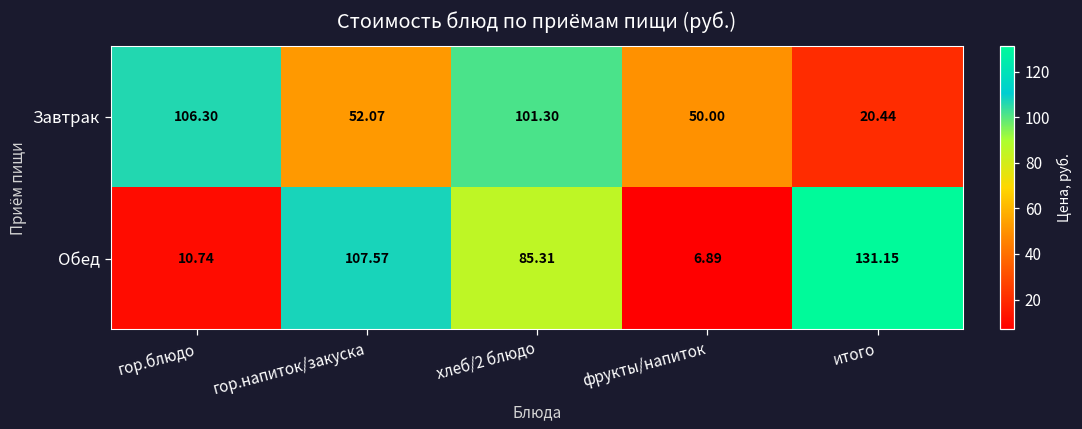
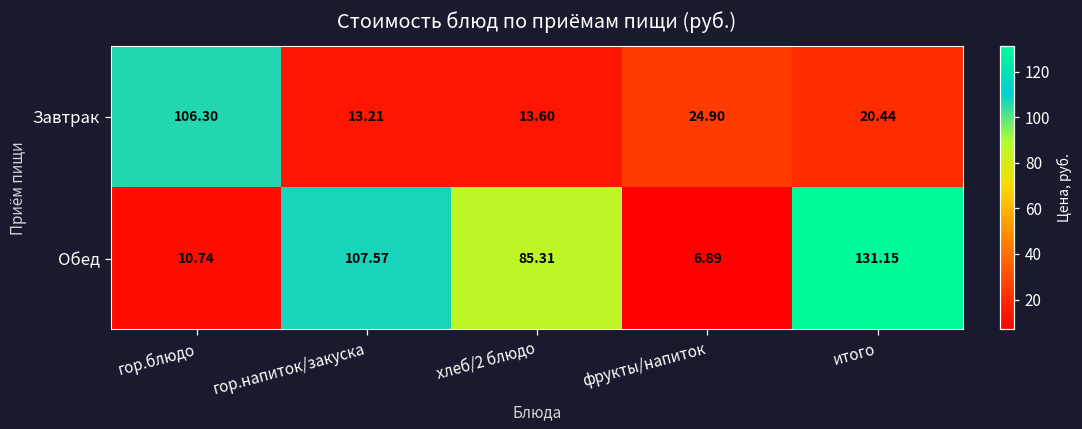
Завтрак, гор.напиток/закуска: 52.07 -> 13.21
Завтрак, хлеб/2 блюдо: 101.30 -> 13.60
Завтрак, фрукты/напиток: 50.00 -> 24.90
